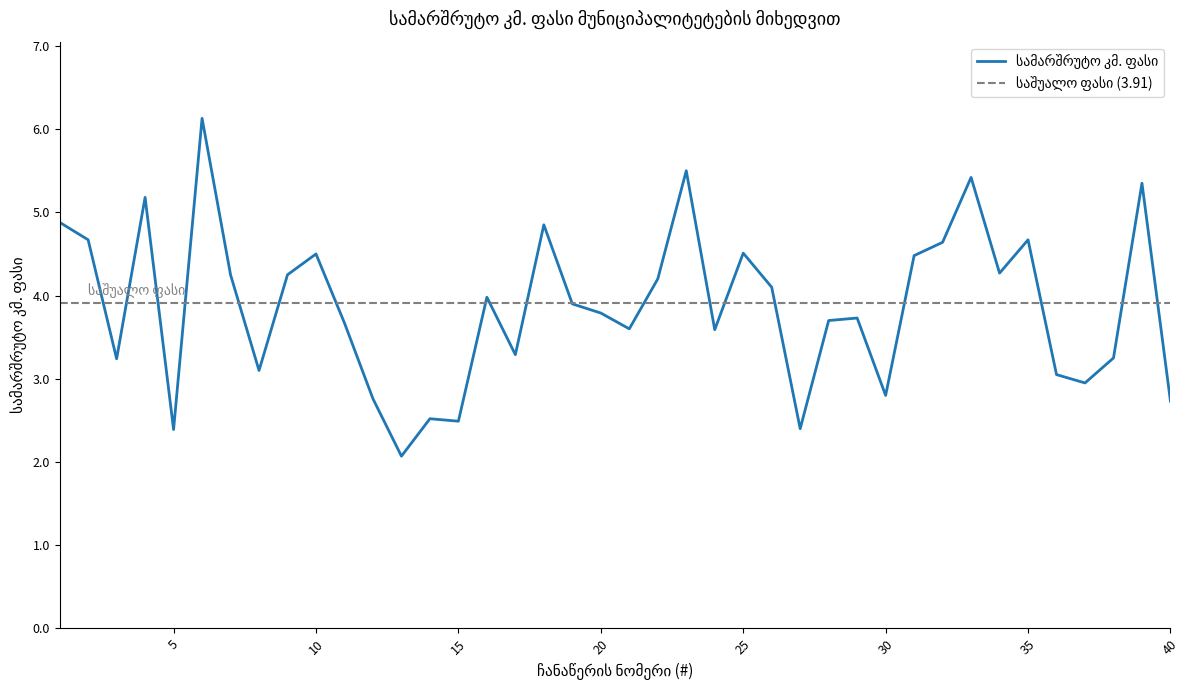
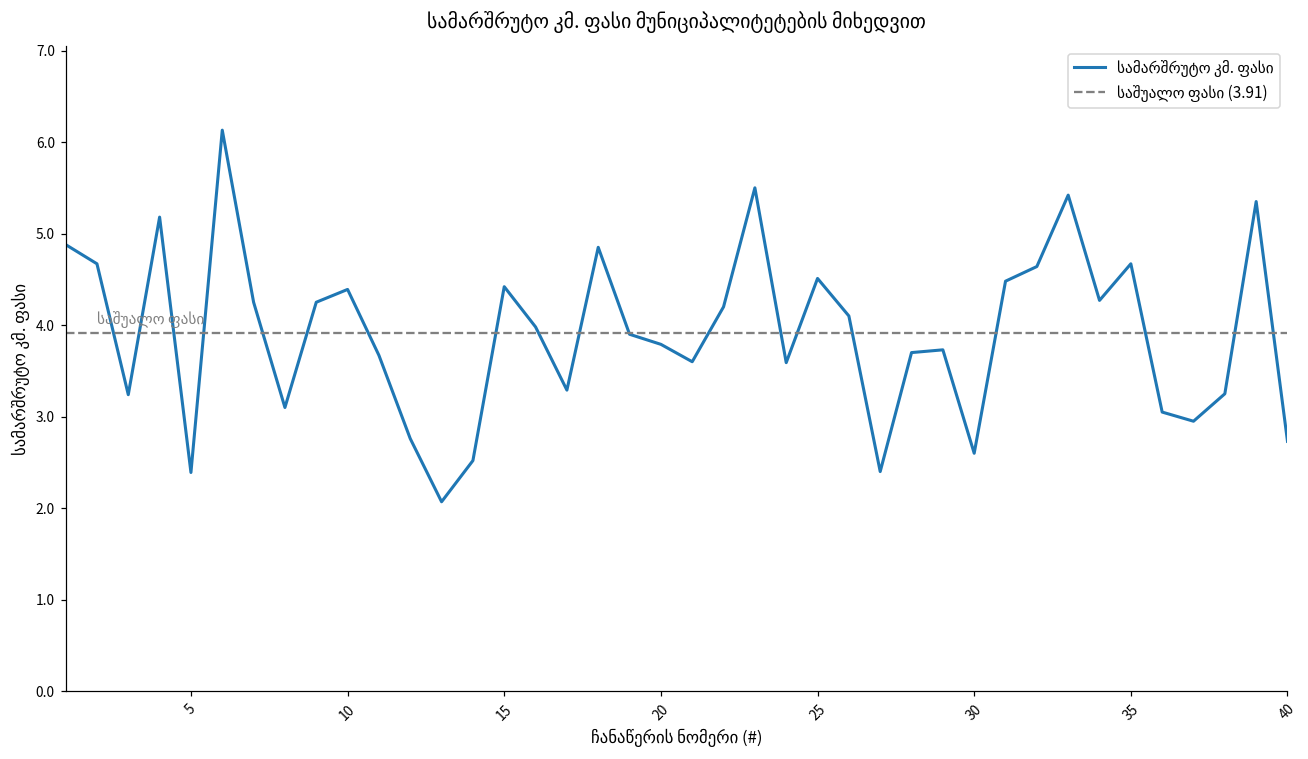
10: 4.5 -> 4.4
15: 2.5 -> 4.4
30: 2.8 -> 2.6
